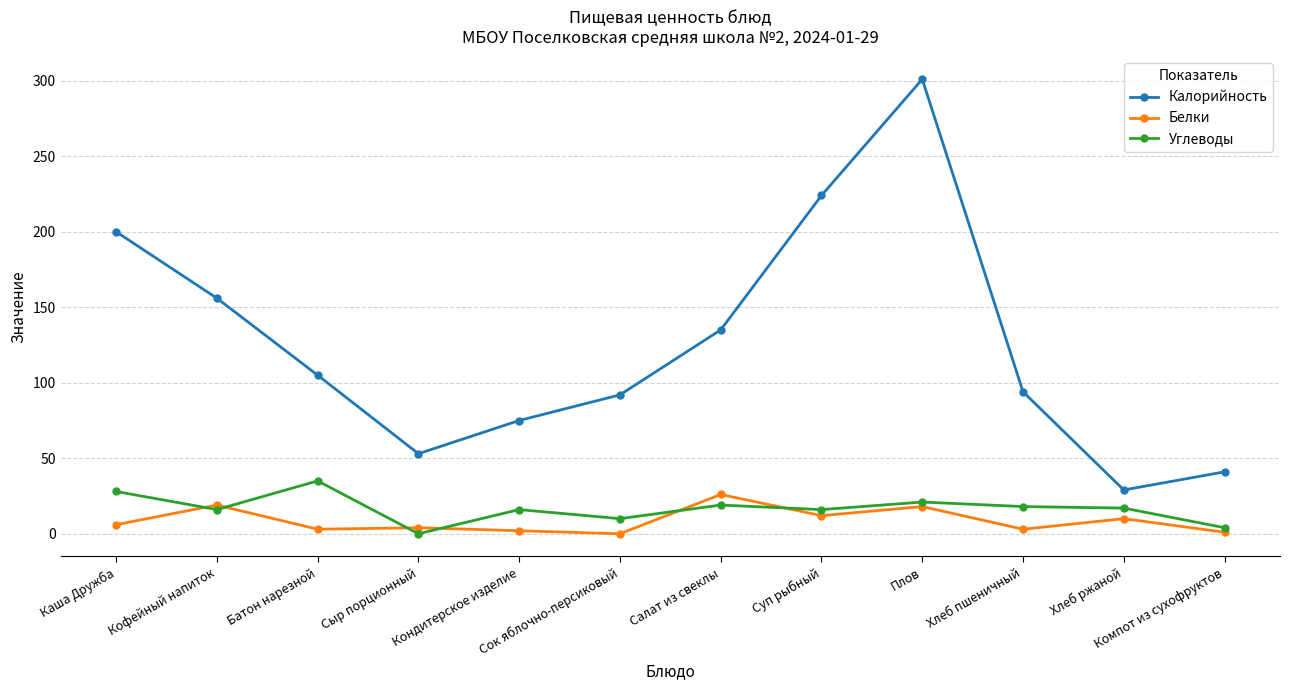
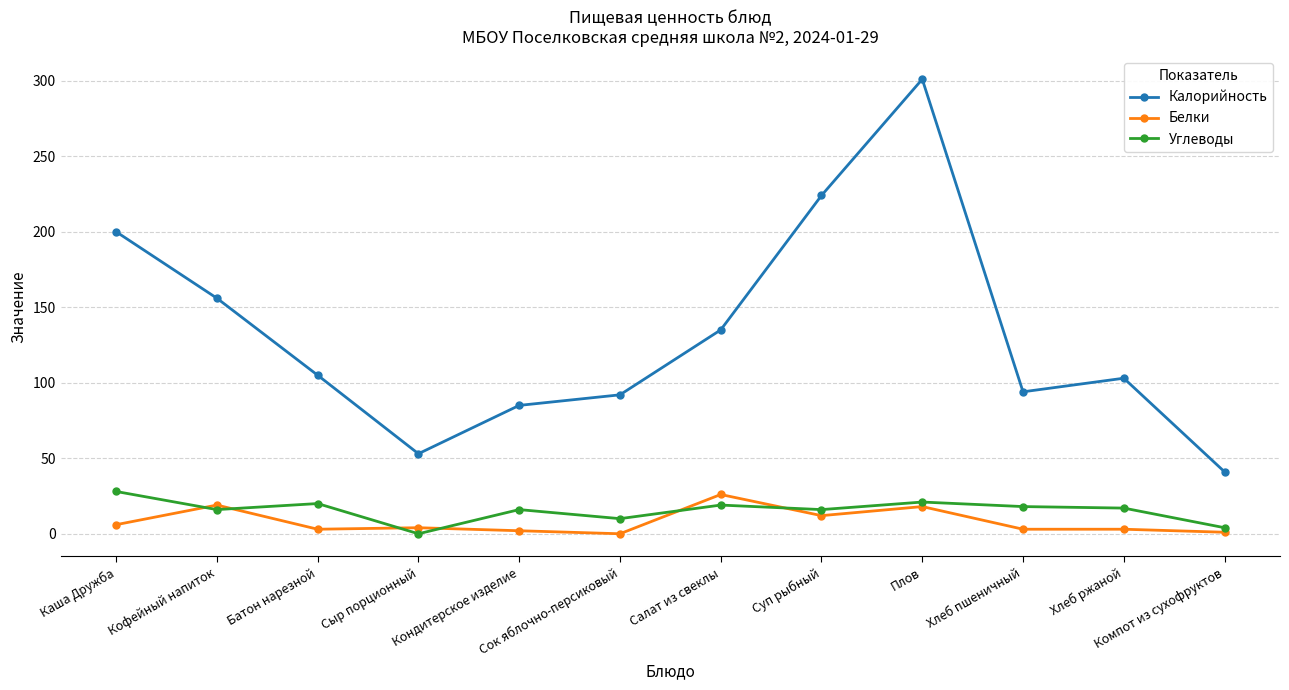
Углеводы, Батон нарезной: 35 -> 20
Калорийность, Кондитерское изделие: 75 -> 85
Калорийность, Хлеб ржаной: 29 -> 103
Белки, Хлеб ржаной: 10 -> 3
